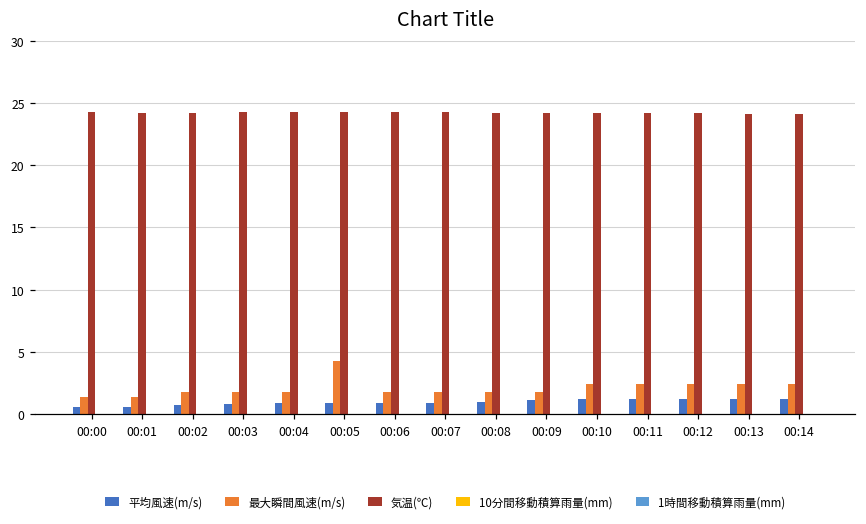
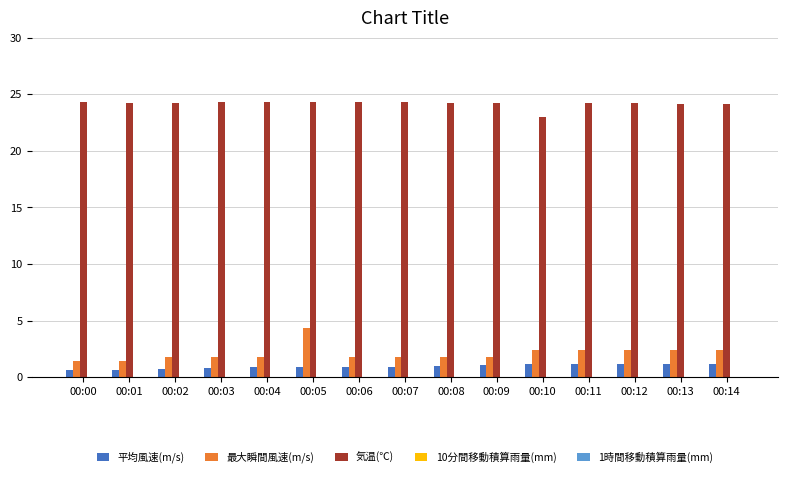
気温(℃), 00:10: 24.2 -> 23.0
